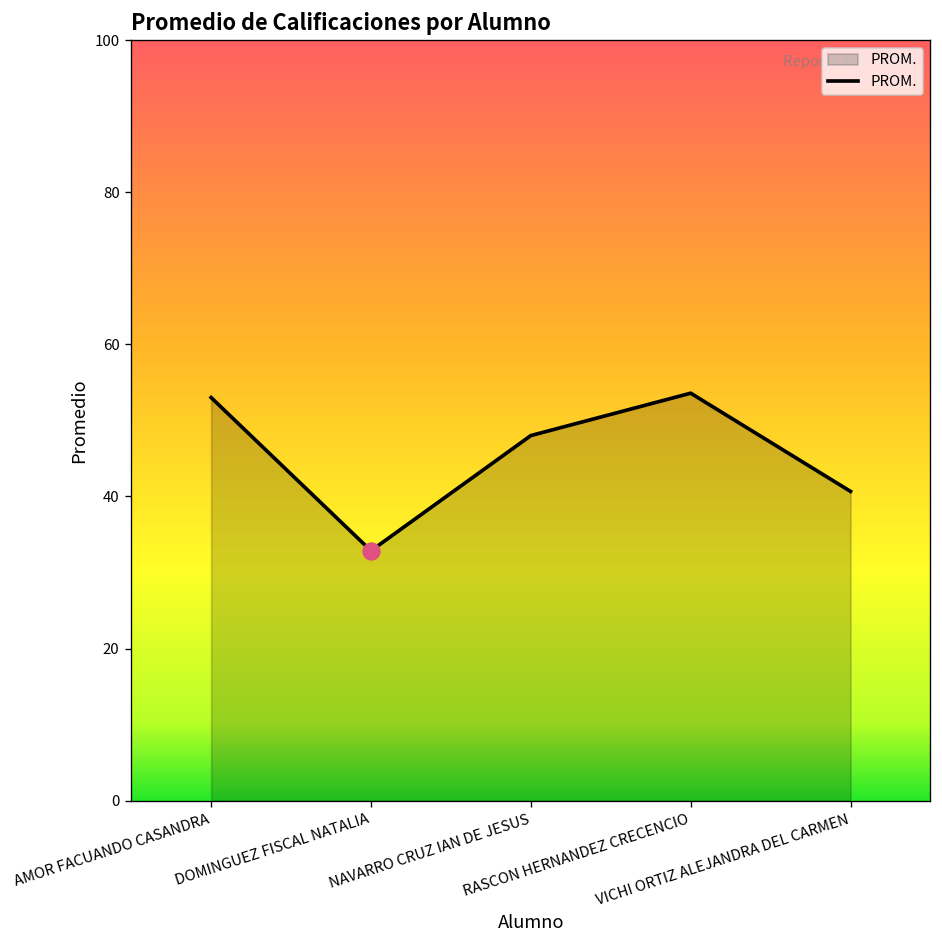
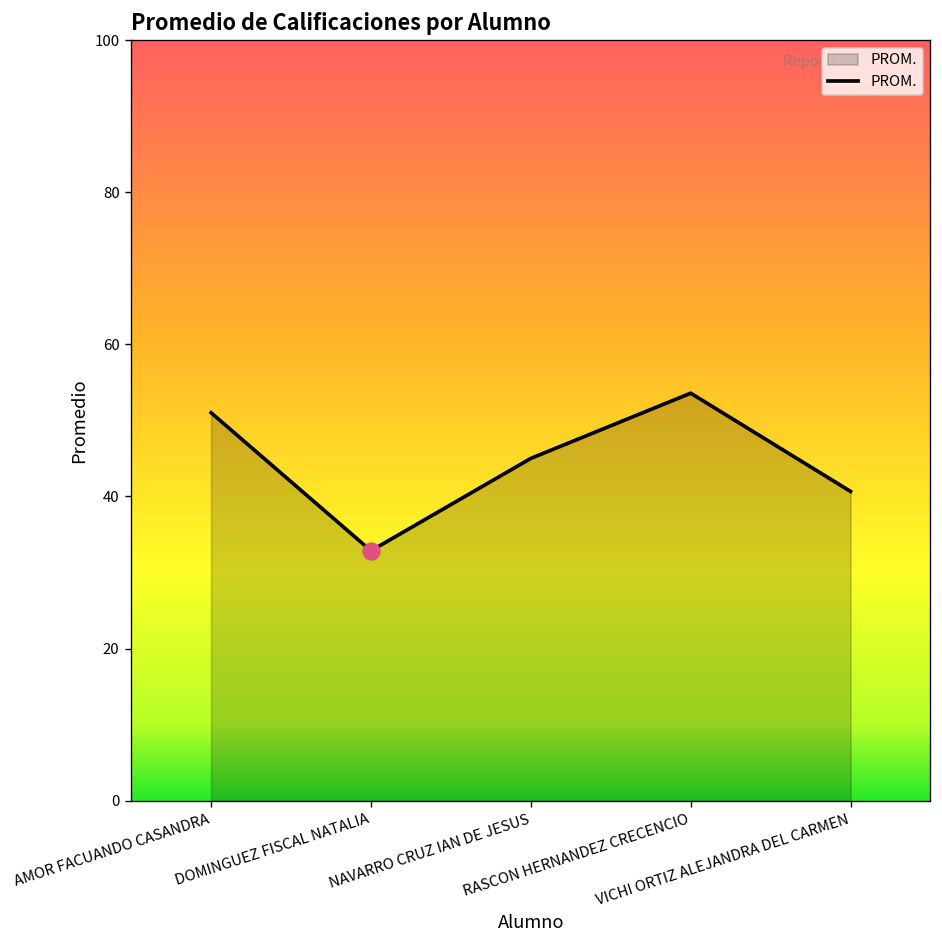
PROM., AMOR FACUANDO CASANDRA: 53 -> 51
PROM., NAVARRO CRUZ IAN DE JESUS: 48 -> 45
